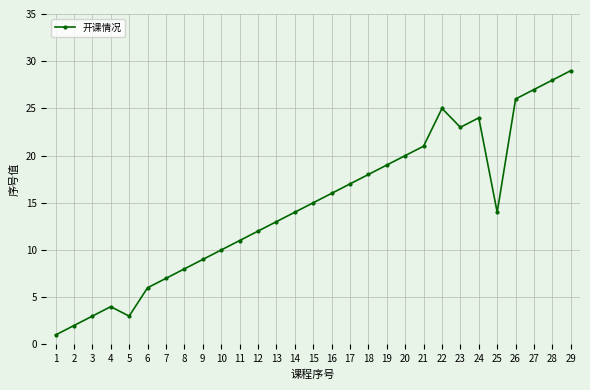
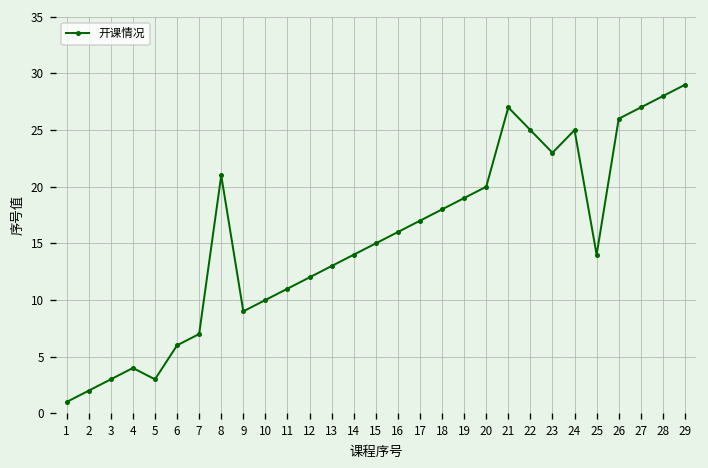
8: 8 -> 21
21: 21 -> 27
24: 24 -> 25
